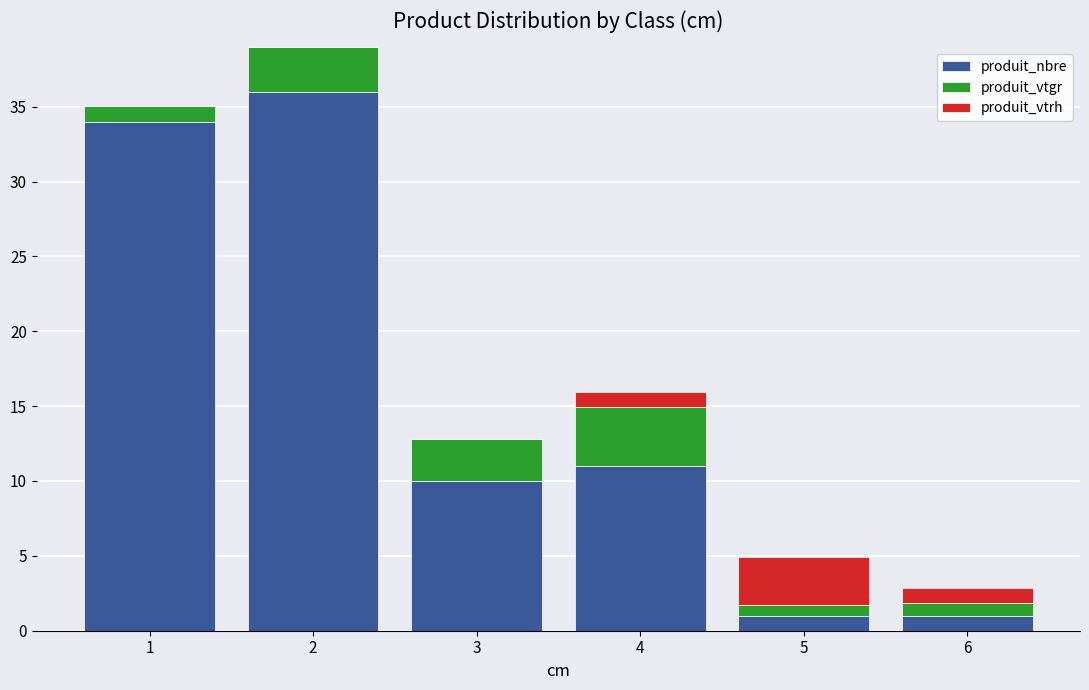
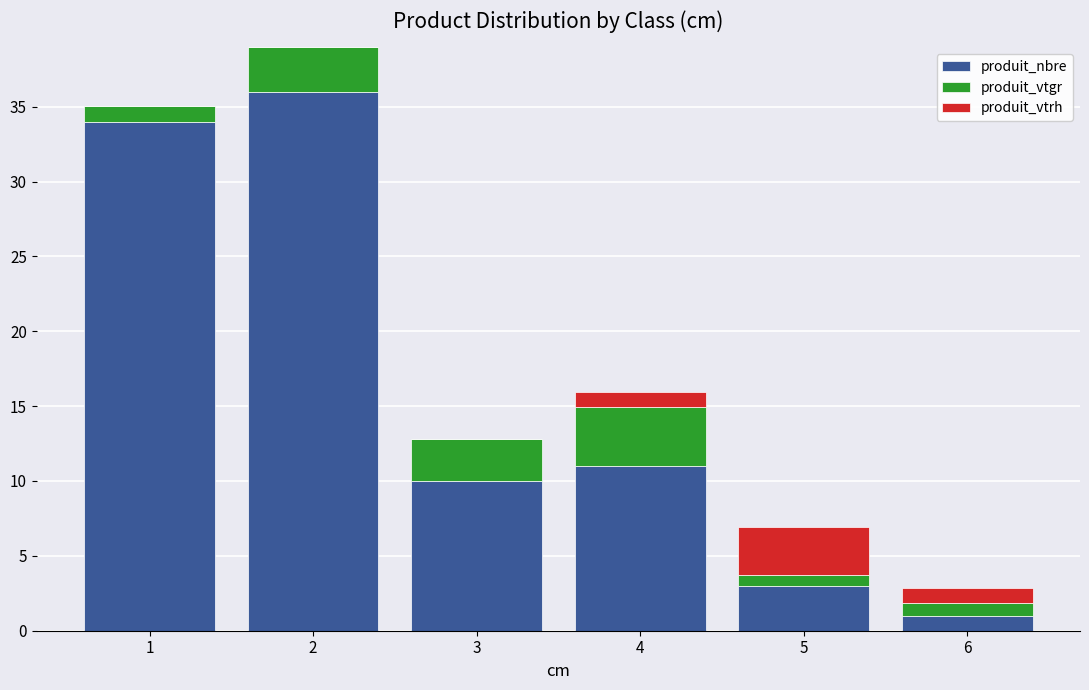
produit_nbre, 5: 1 -> 3
